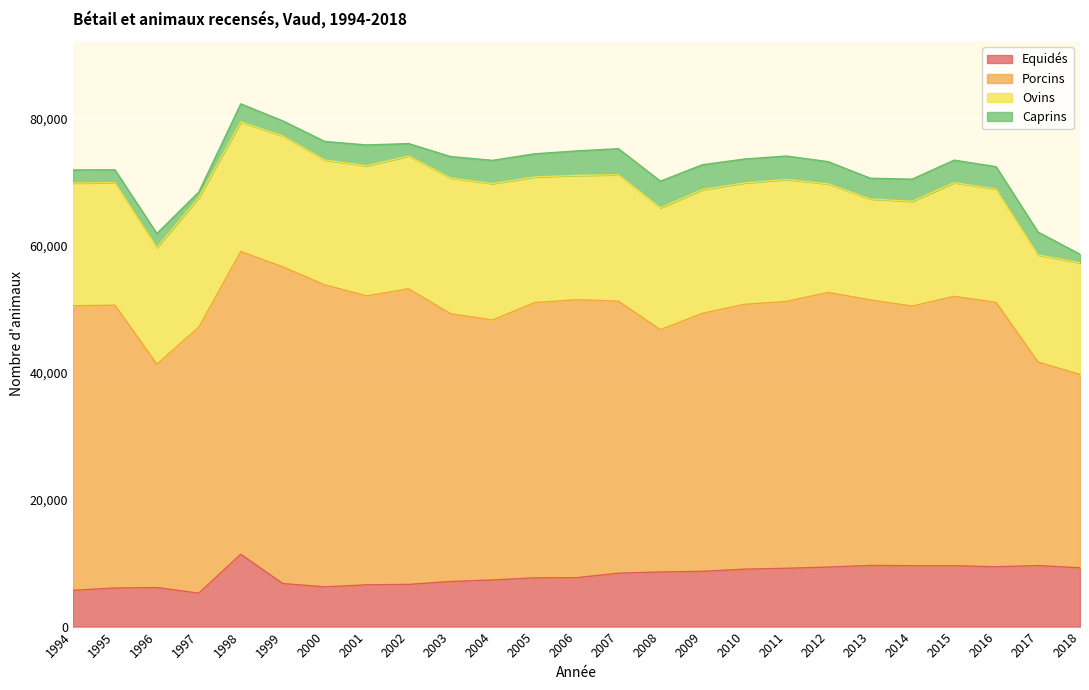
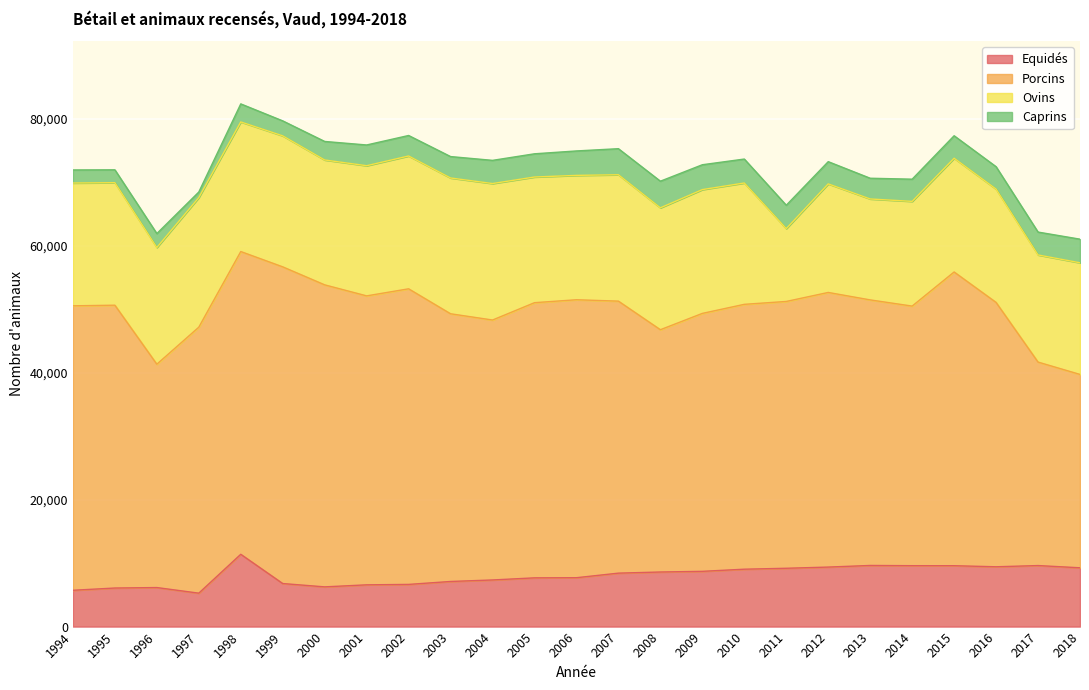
Caprins, 2002: 2,000 -> 3,000
Ovins, 2011: 19,000 -> 11,000
Porcins, 2015: 42,000 -> 46,000
Caprins, 2018: 1,000 -> 4,000
